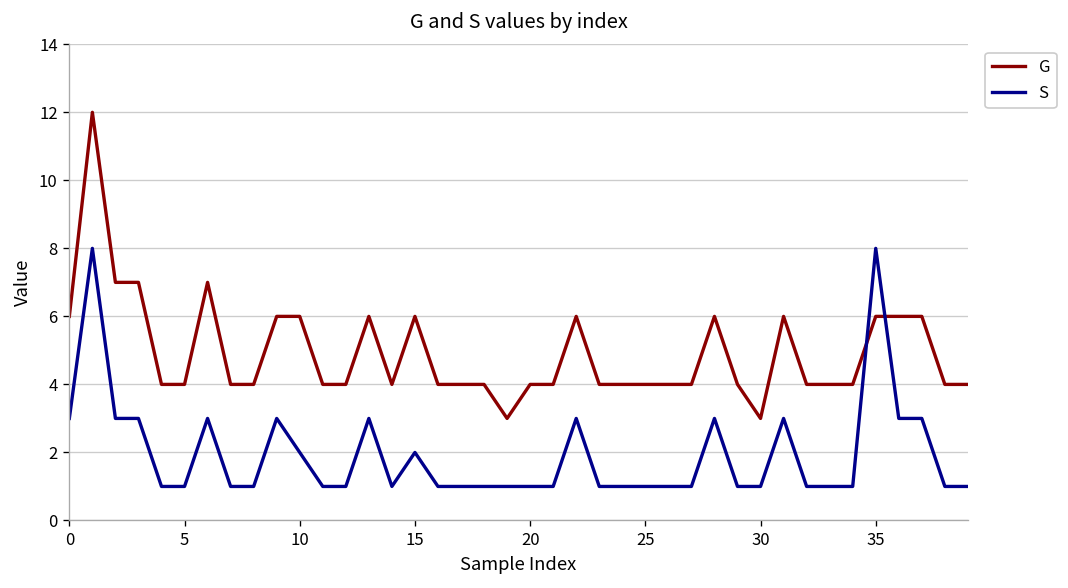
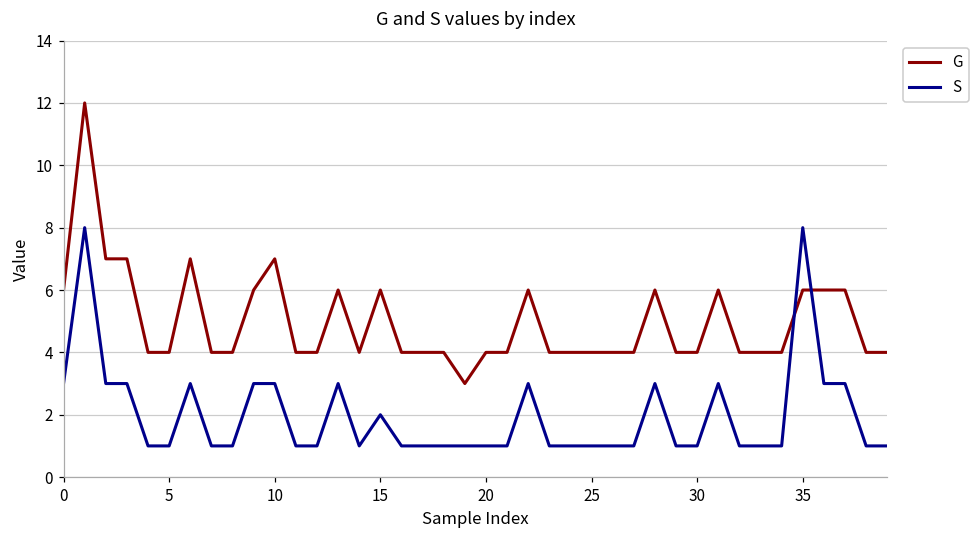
G, 10: 6 -> 7
S, 10: 2 -> 3
G, 30: 3 -> 4
